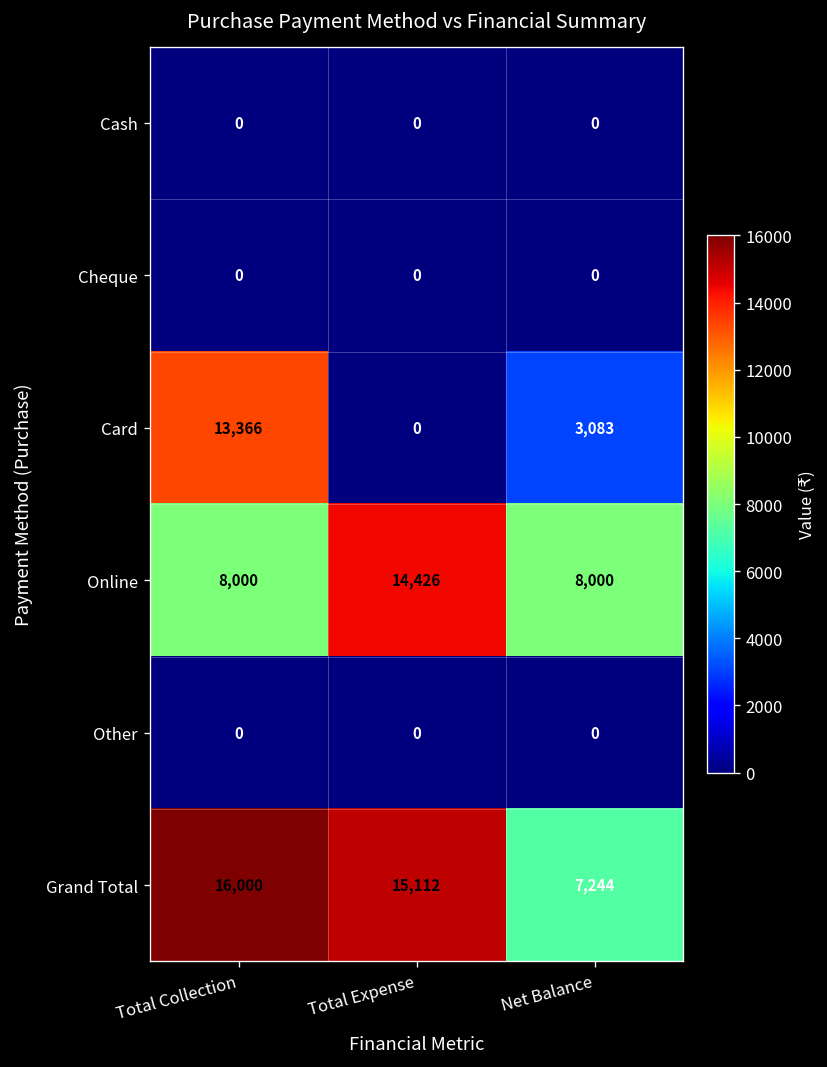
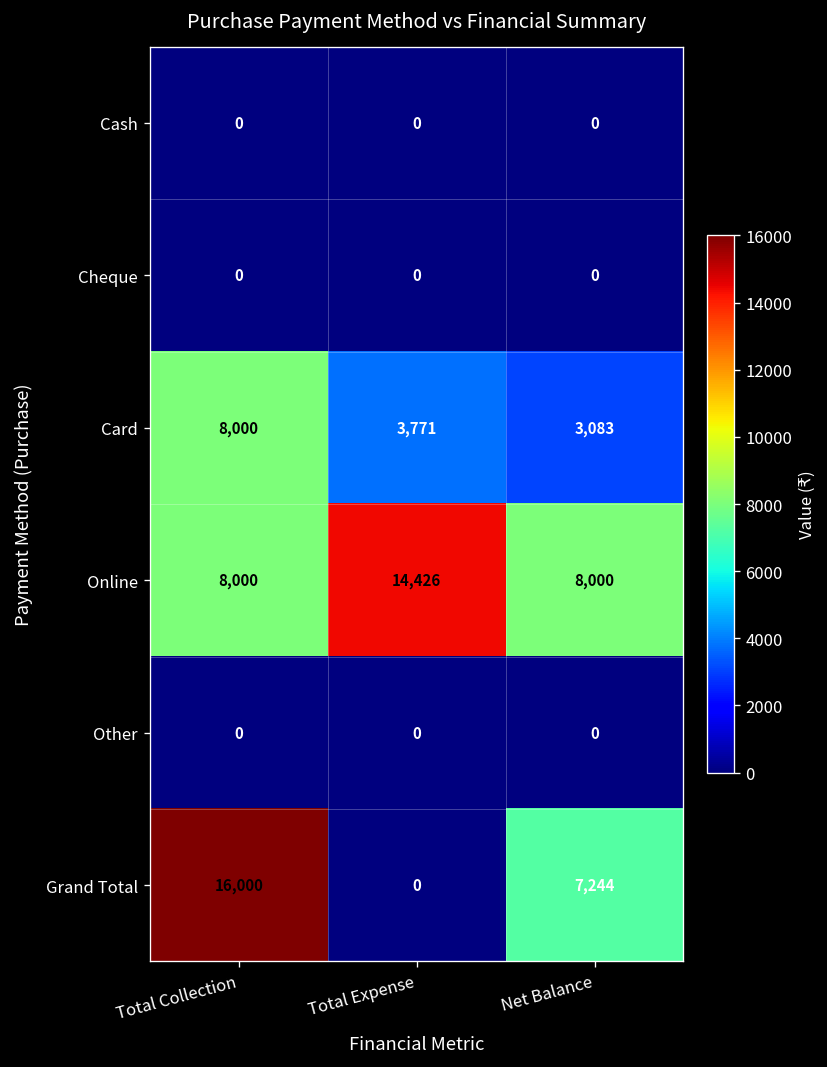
Card, Total Collection: 13,366 -> 8,000
Card, Total Expense: 0 -> 3,771
Grand Total, Total Expense: 15,112 -> 0
